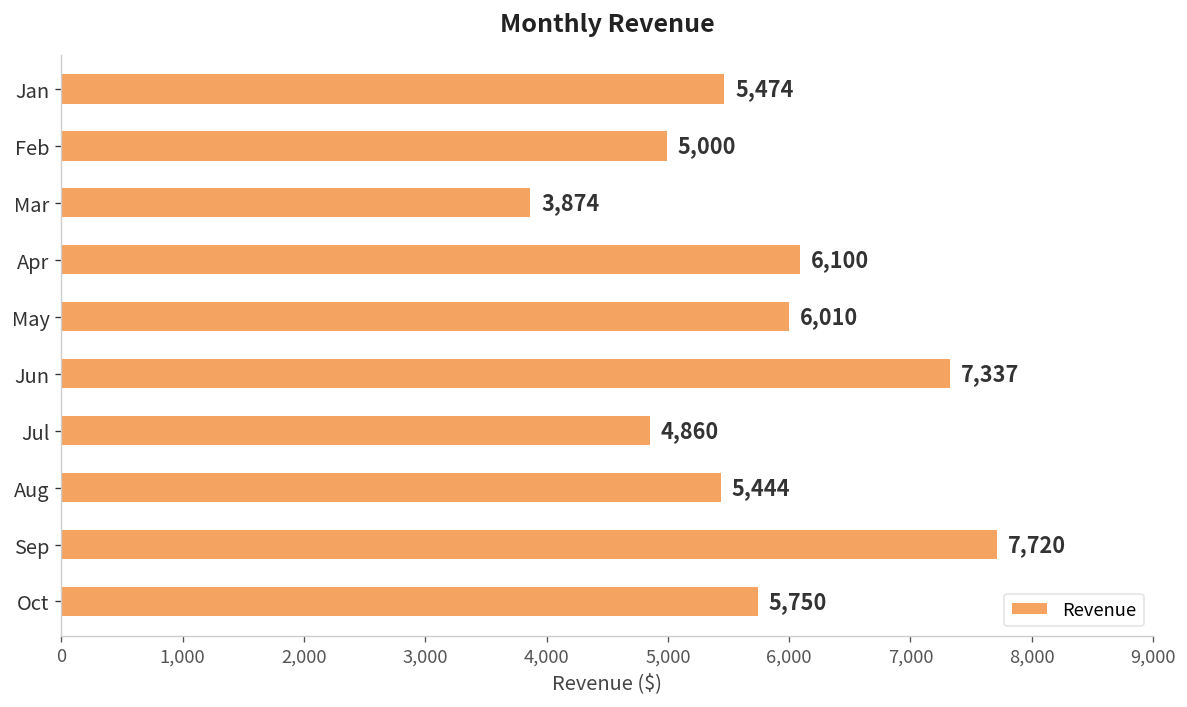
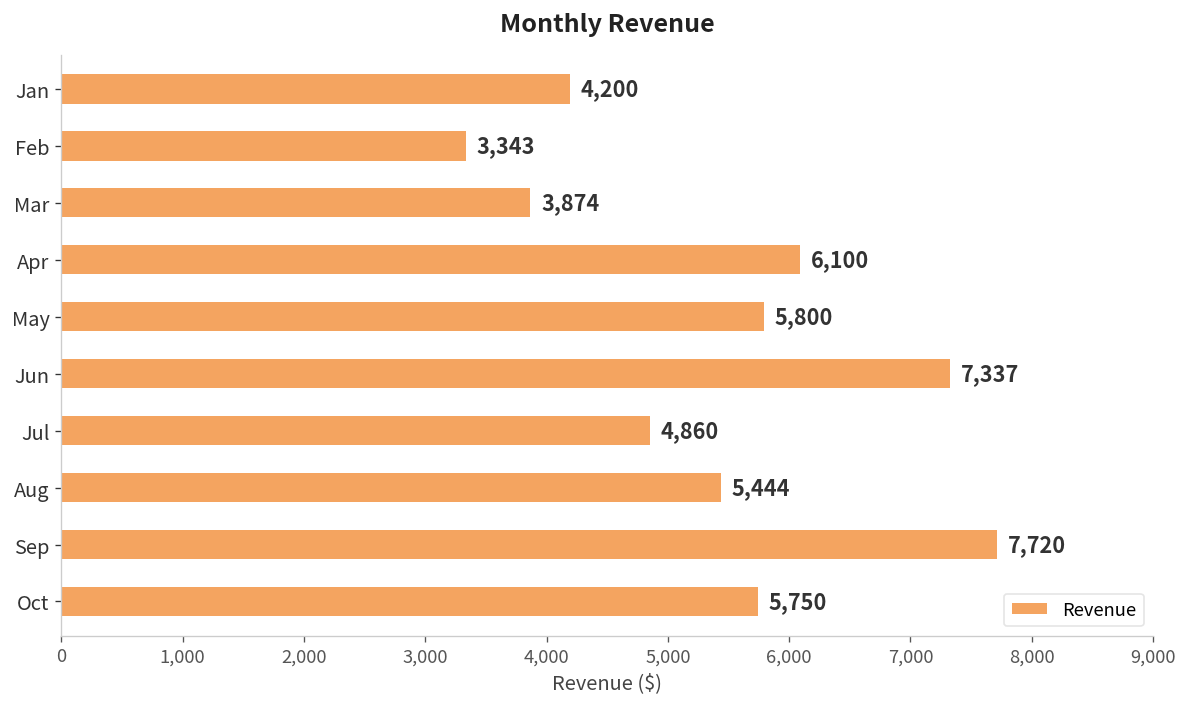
Jan: 5,474 -> 4,200
Feb: 5,000 -> 3,343
May: 6,010 -> 5,800
